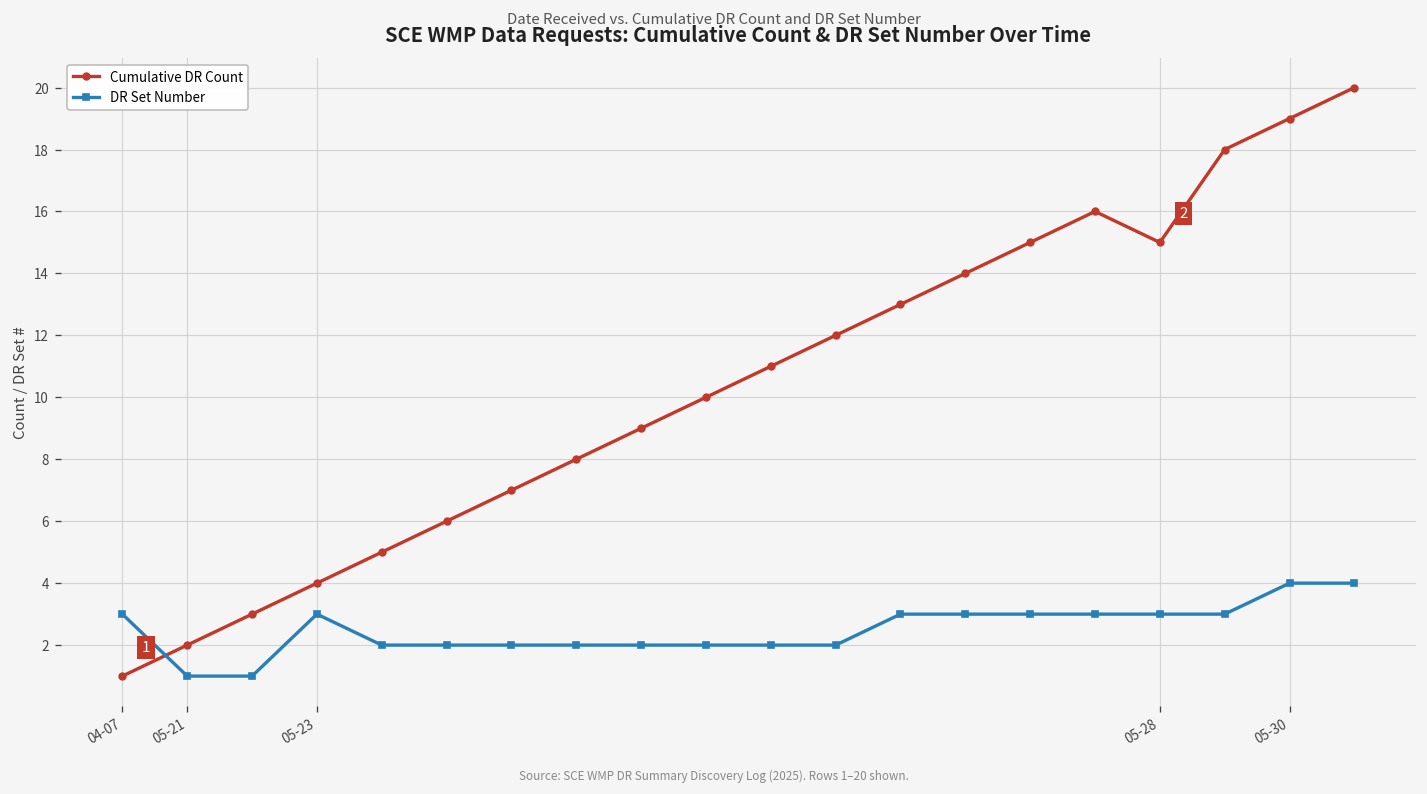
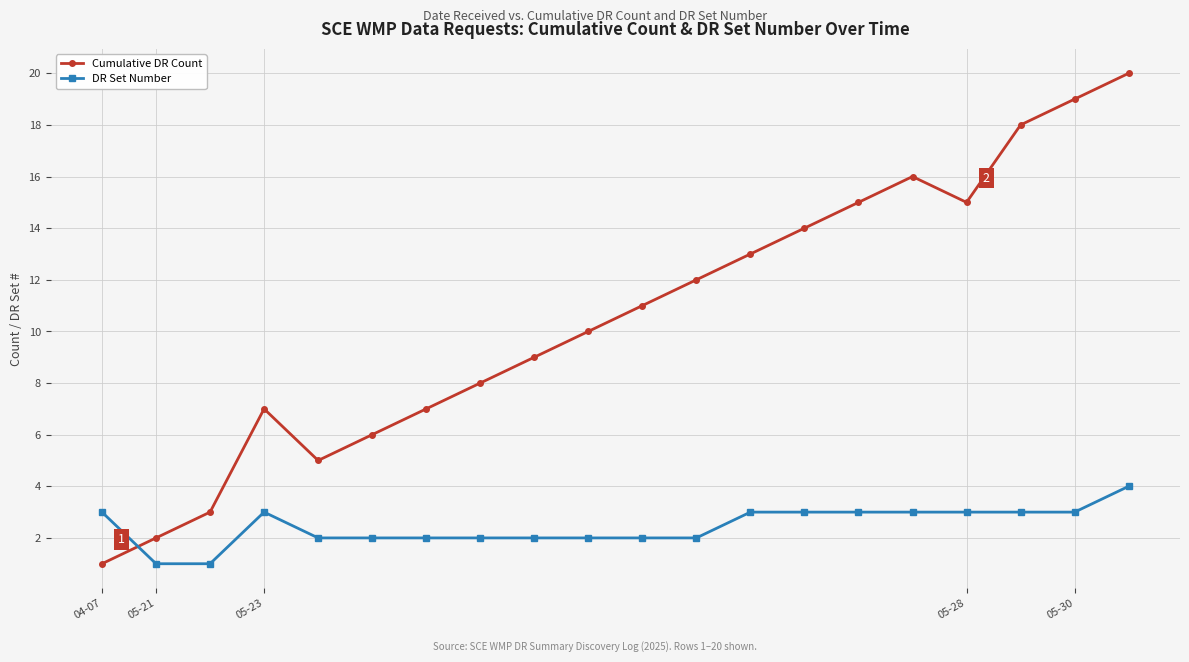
Cumulative DR Count, 05-23: 4 -> 7
DR Set Number, 05-30: 4 -> 3
